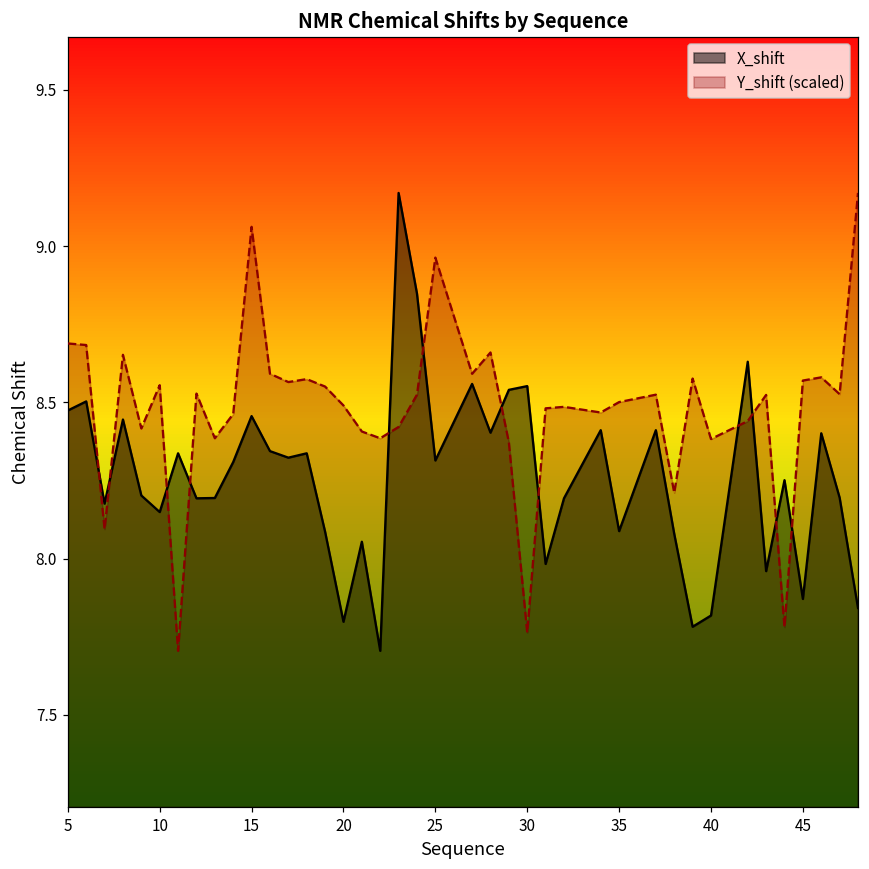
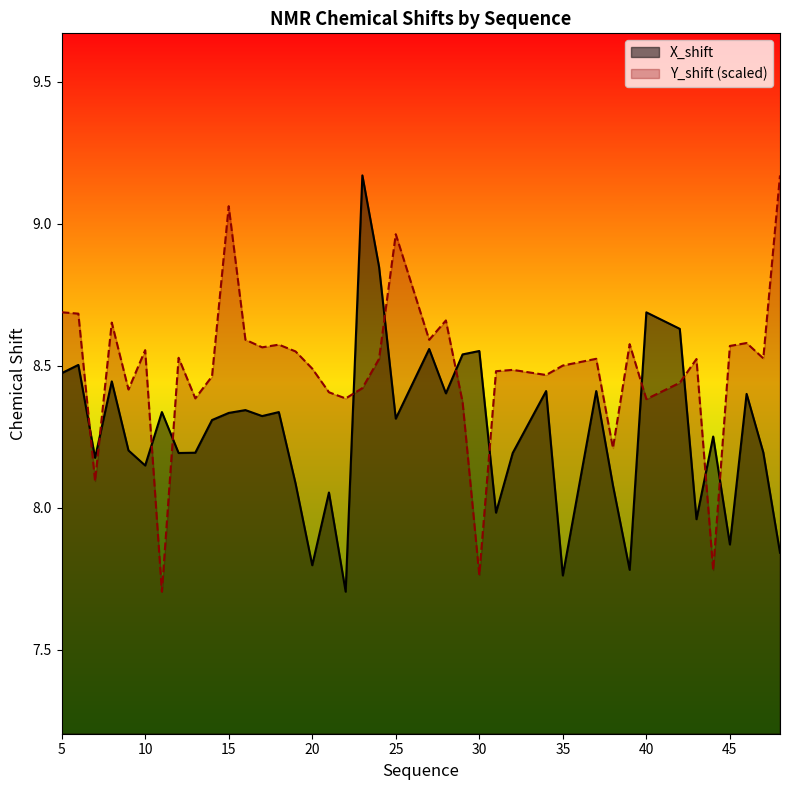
X_shift, 15: 8.46 -> 8.33
X_shift, 35: 8.09 -> 7.76
X_shift, 40: 7.82 -> 8.69
